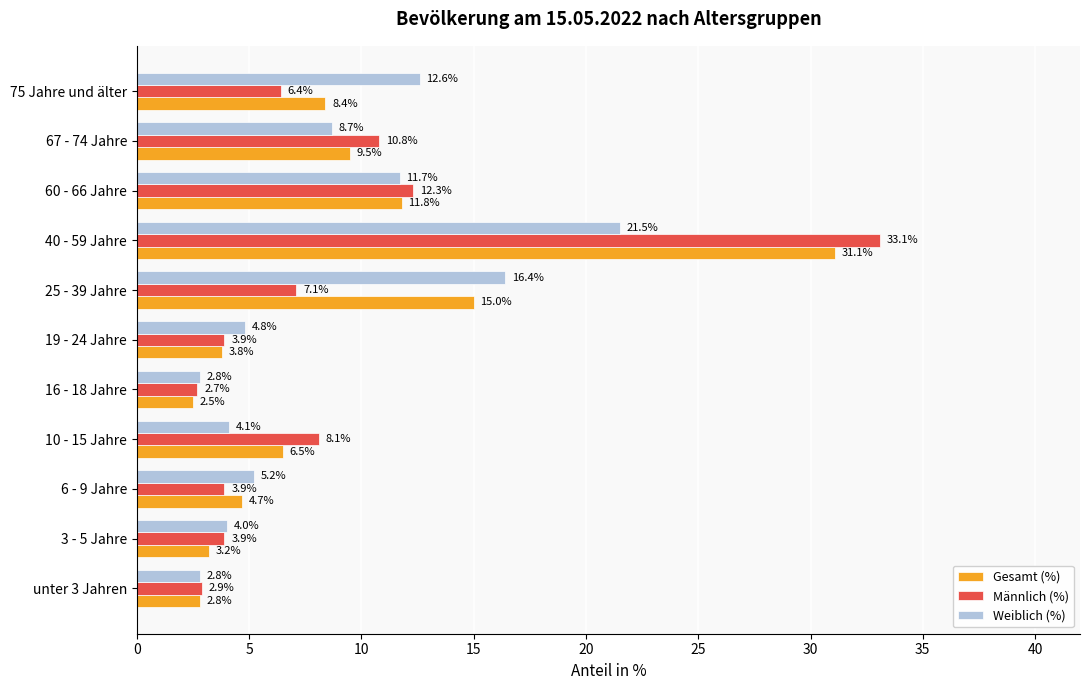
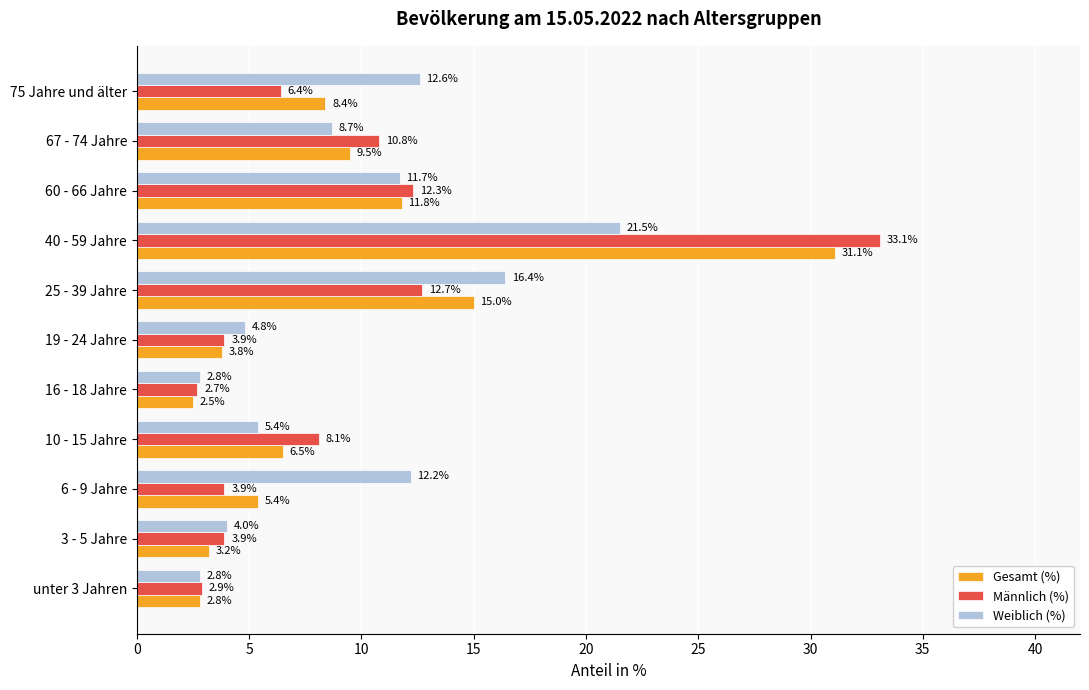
Männlich (%), 25 - 39 Jahre: 7.1% -> 12.7%
Weiblich (%), 10 - 15 Jahre: 4.1% -> 5.4%
Weiblich (%), 6 - 9 Jahre: 5.2% -> 12.2%
Gesamt (%), 6 - 9 Jahre: 4.7% -> 5.4%
